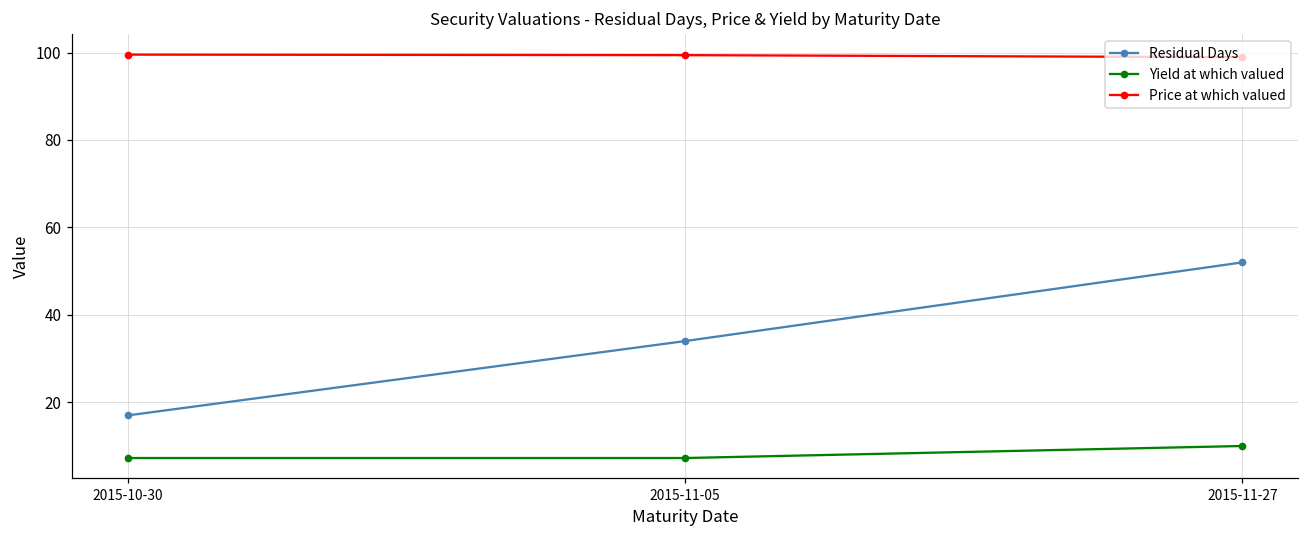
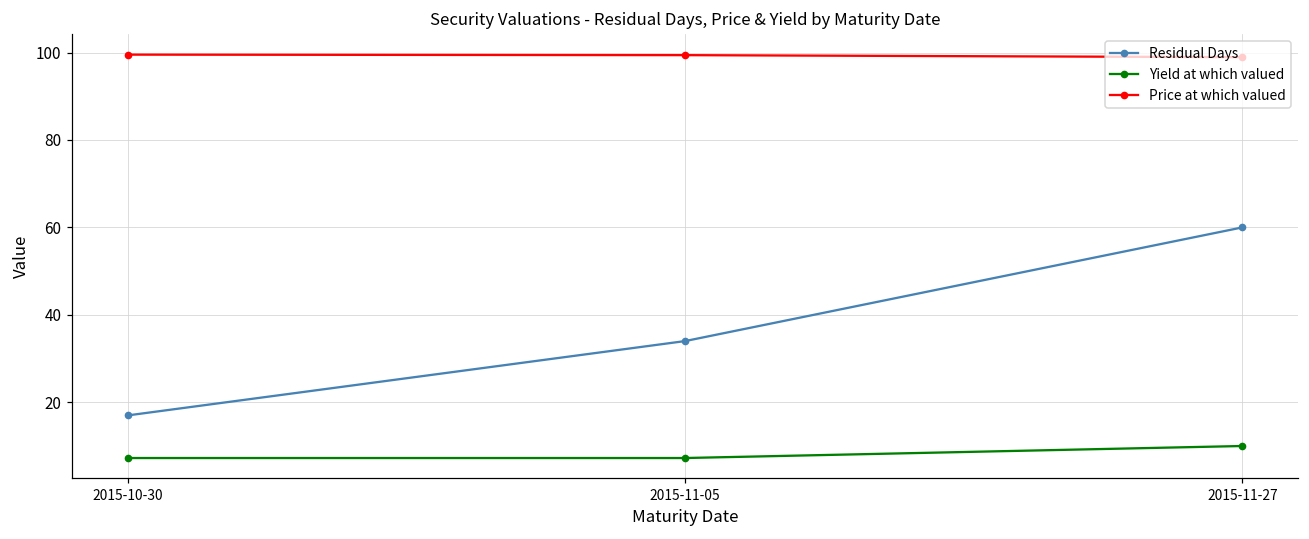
Residual Days, 2015-11-27: 52 -> 60
